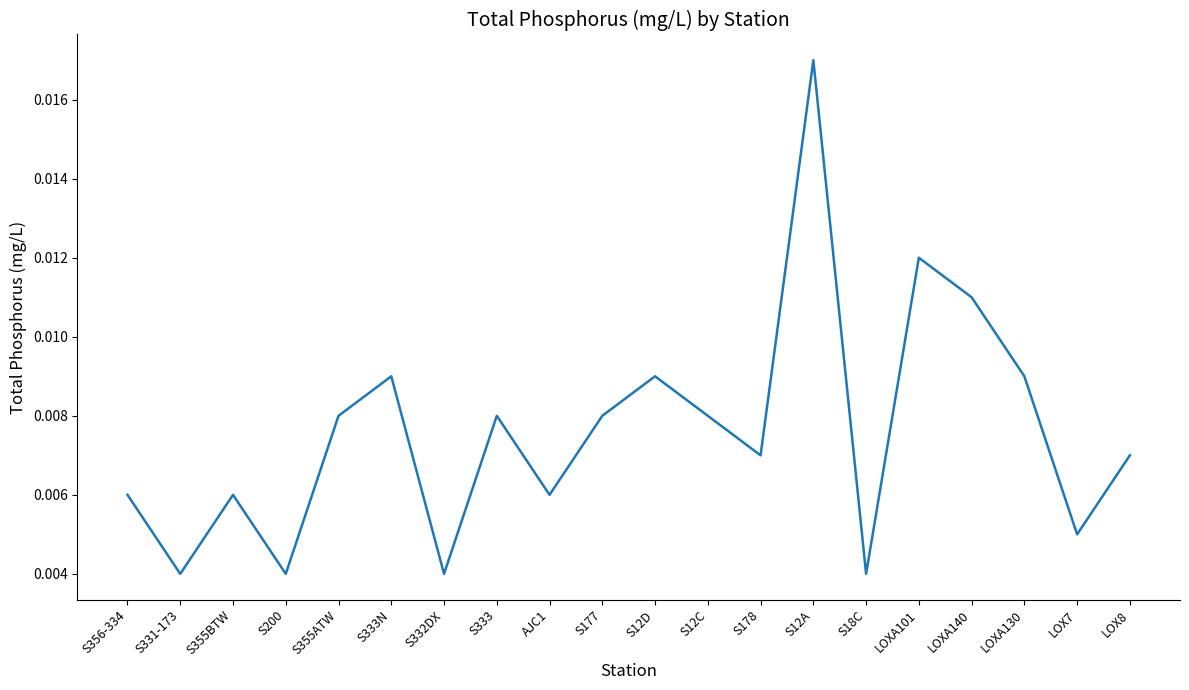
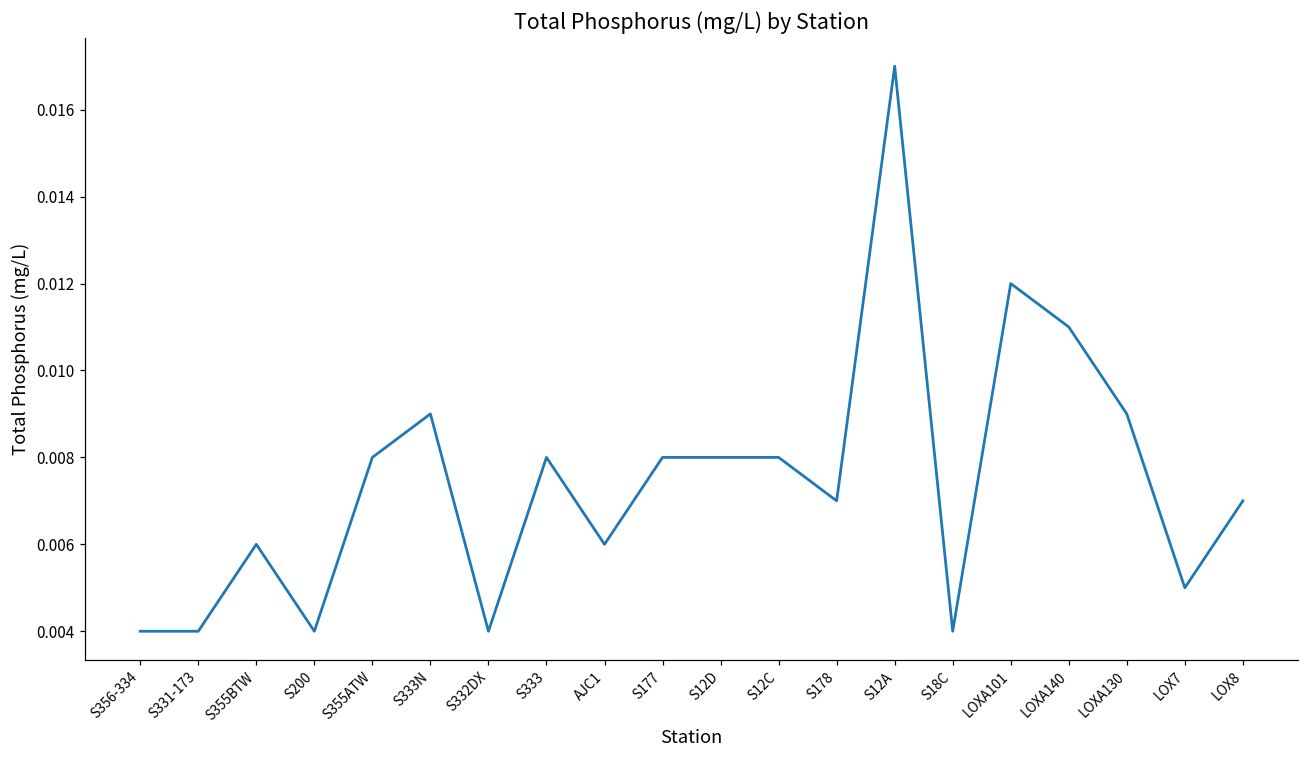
S356-334: 0.006 -> 0.004
S12D: 0.009 -> 0.008
